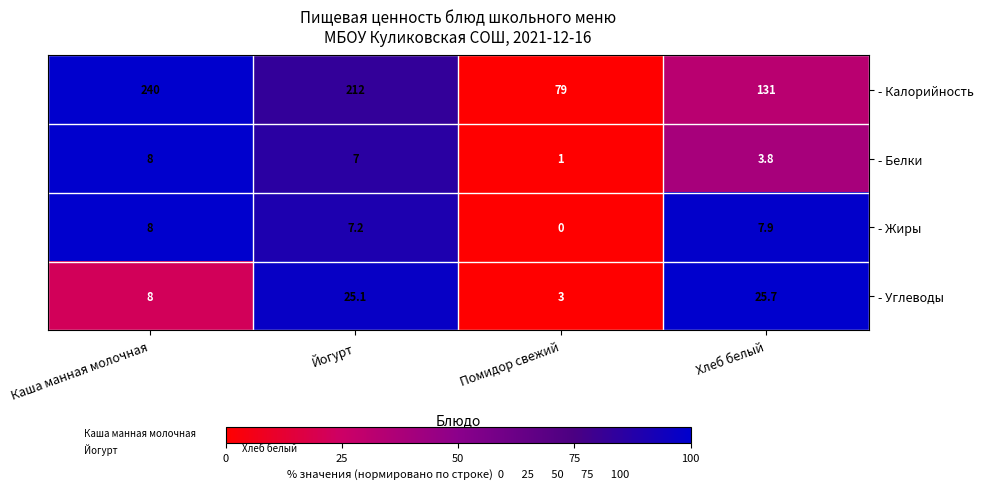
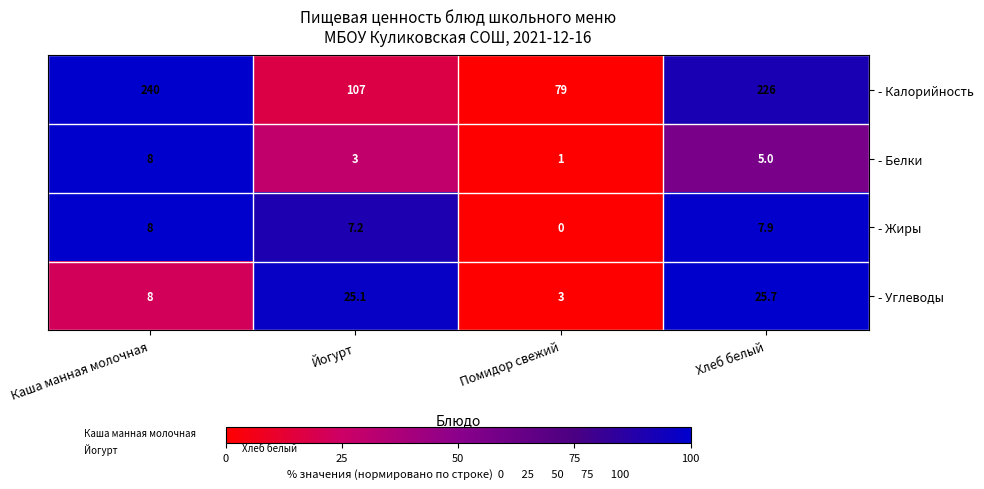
- Калорийность, Йогурт: 212 -> 107
- Калорийность, Хлеб белый: 131 -> 226
- Белки, Йогурт: 7 -> 3
- Белки, Хлеб белый: 3.8 -> 5.0
